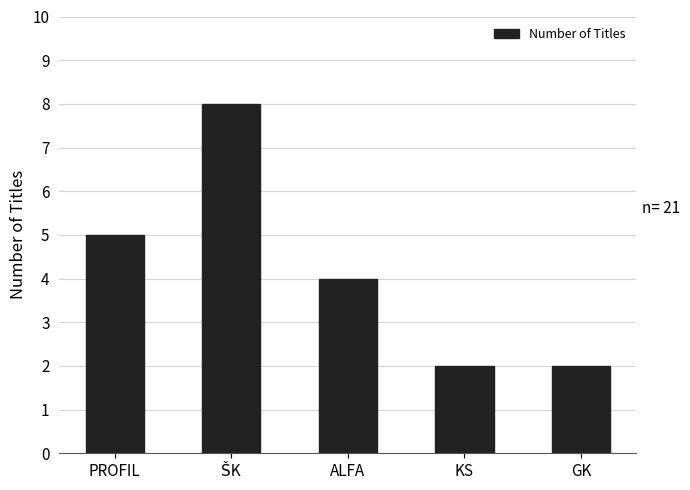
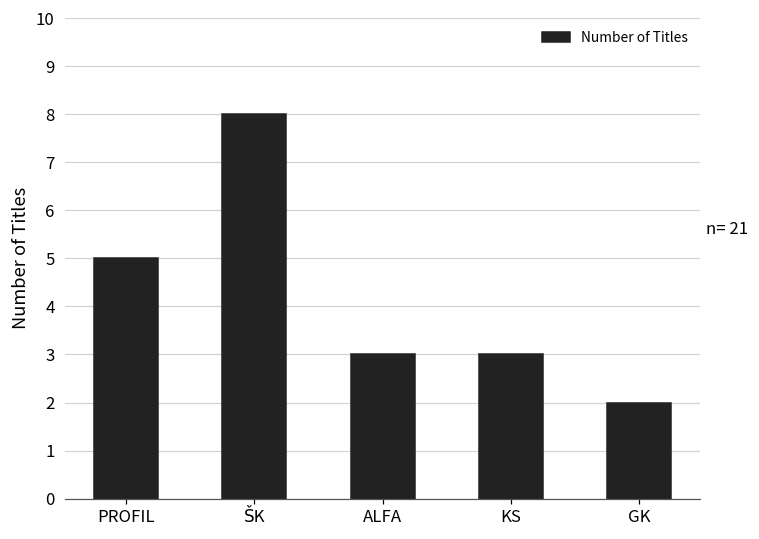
ALFA: 4 -> 3
KS: 2 -> 3
